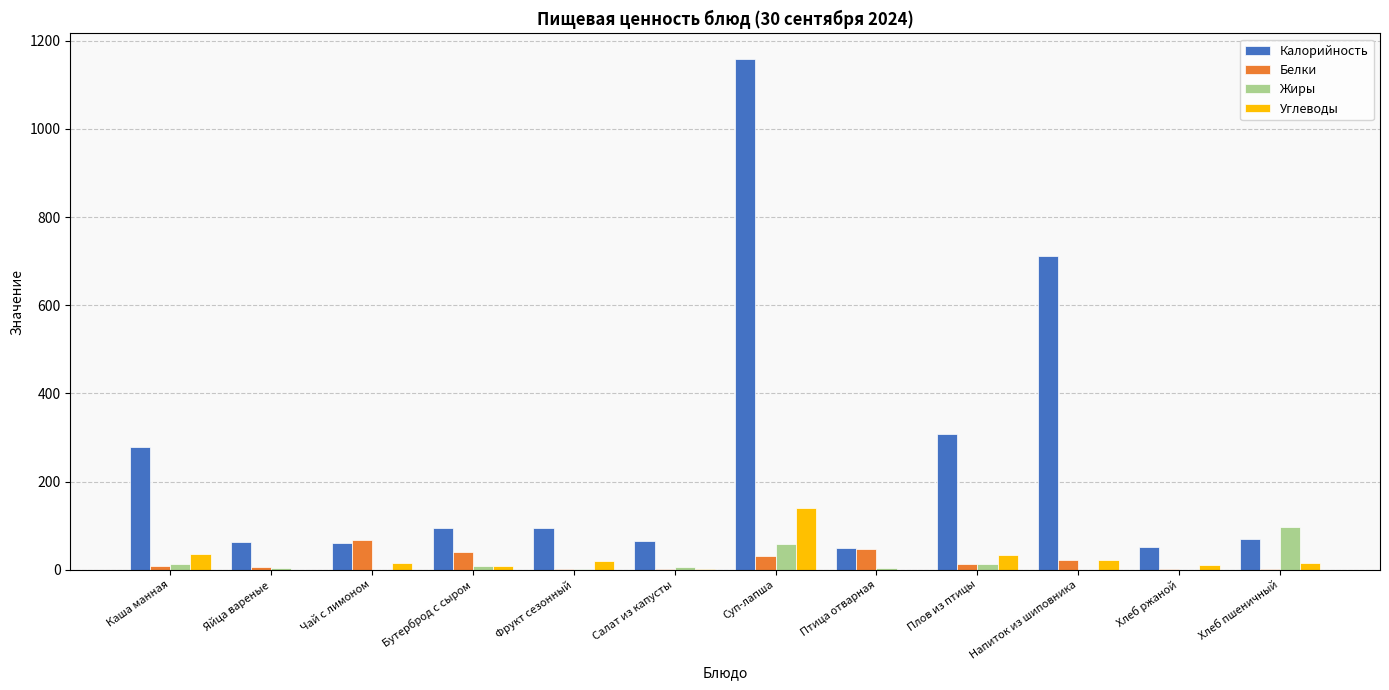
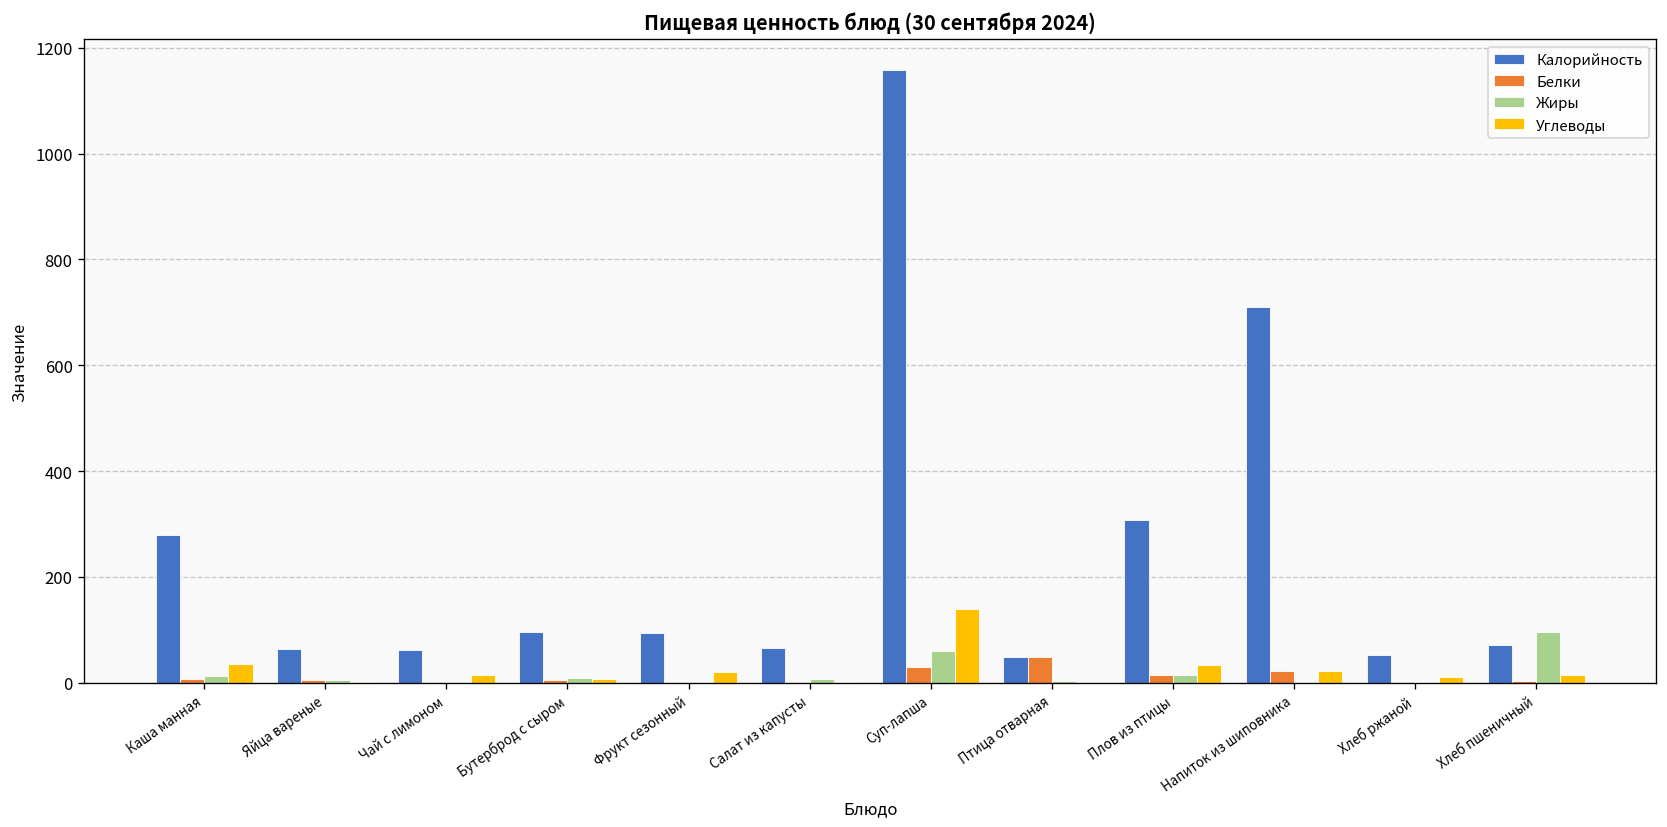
Белки, Чай с лимоном: 70 -> 0
Белки, Бутерброд с сыром: 40 -> 10
